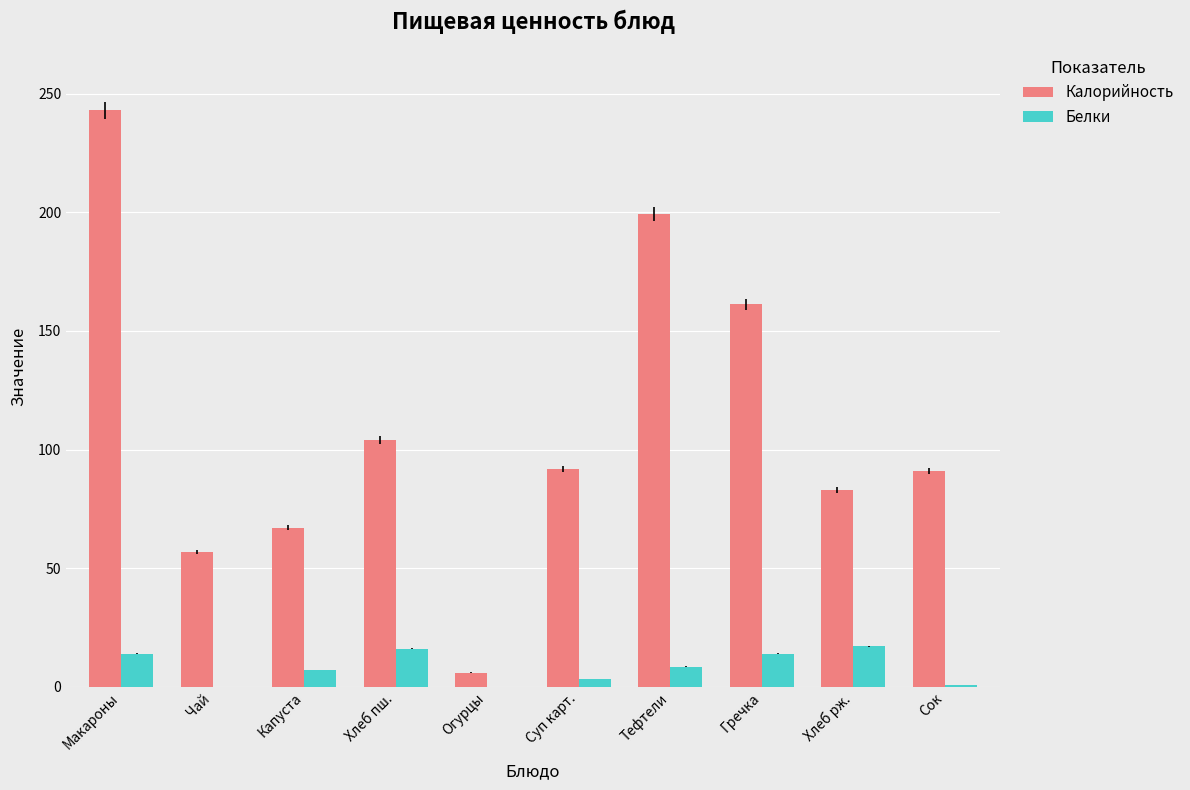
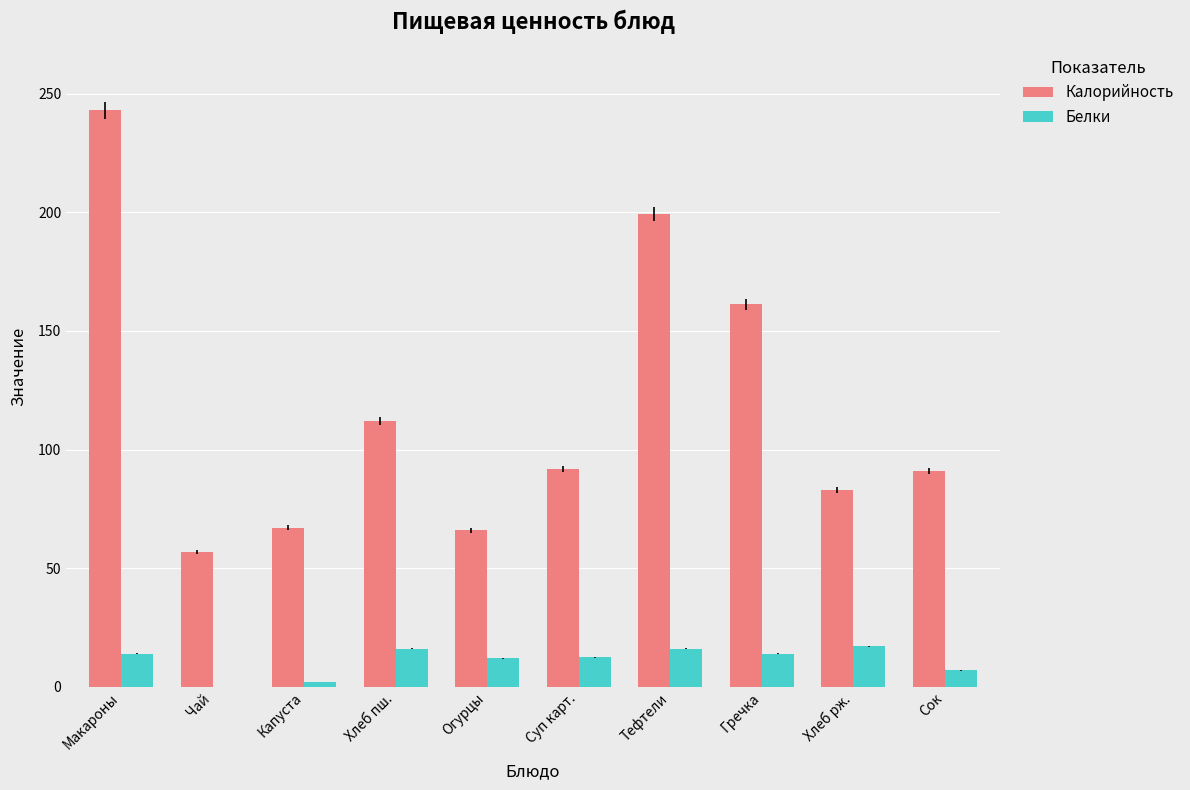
Белки, Капуста: 7 -> 2
Калорийность, Хлеб пш.: 104 -> 112
Калорийность, Огурцы: 6 -> 66
Белки, Огурцы: 0 -> 12
Белки, Суп карт.: 3 -> 12
Белки, Тефтели: 8 -> 16
Белки, Сок: 1 -> 7
